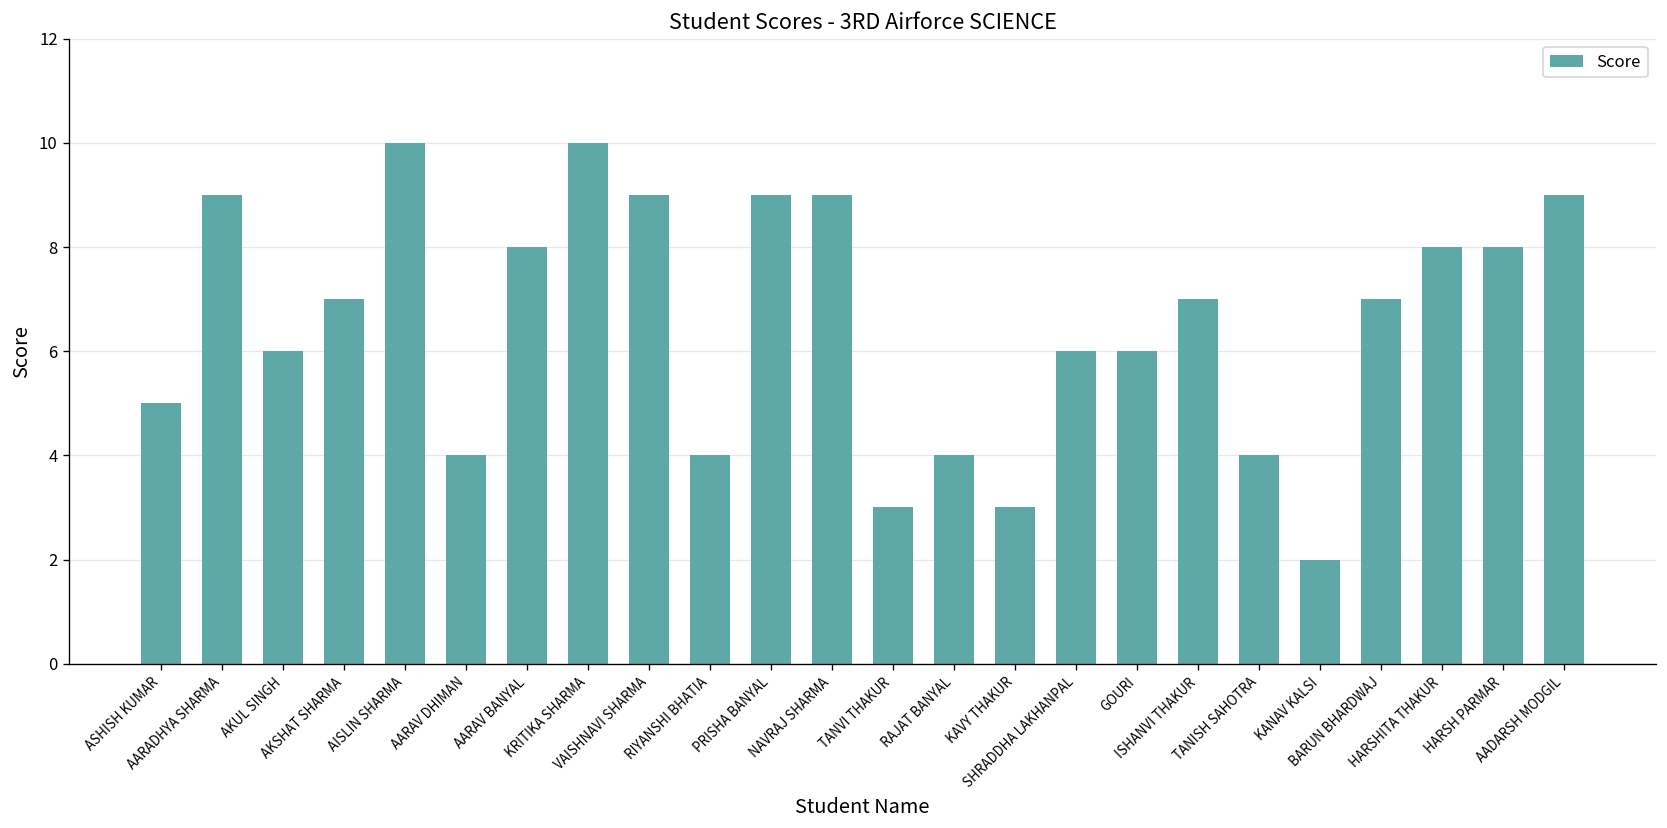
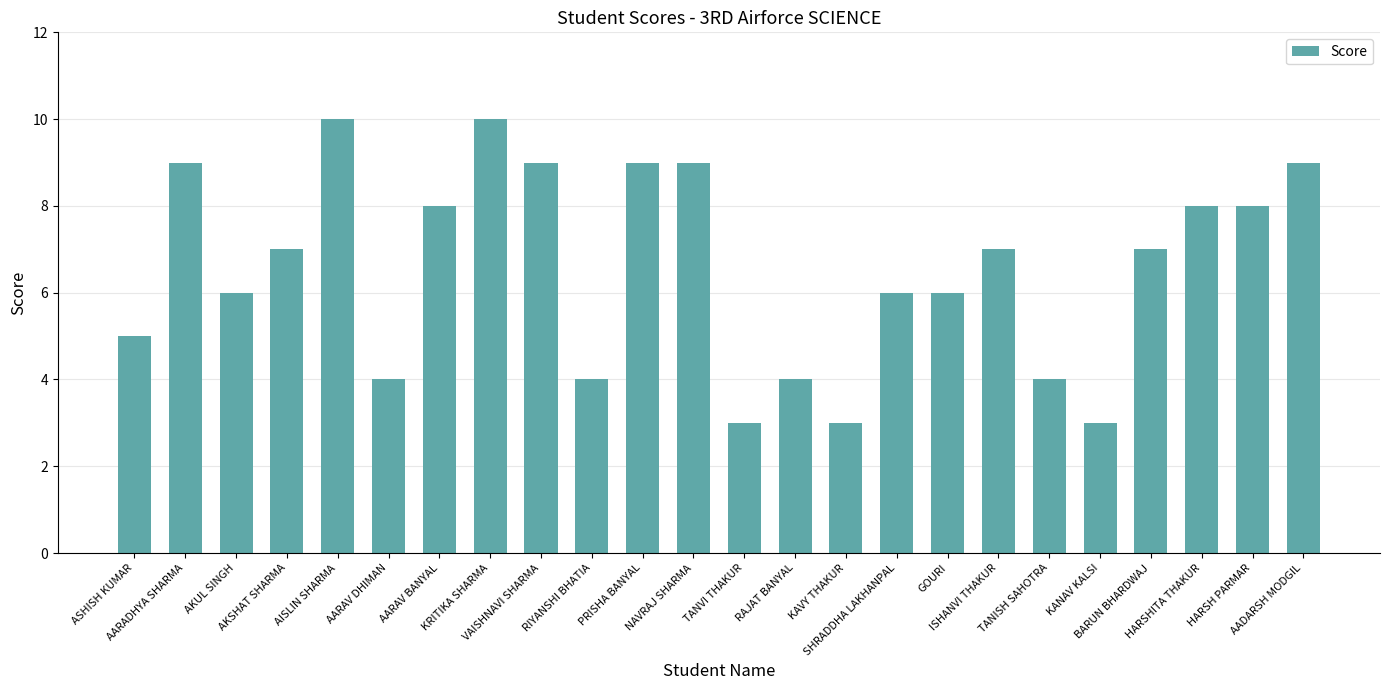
KANAV KALSI: 2 -> 3
